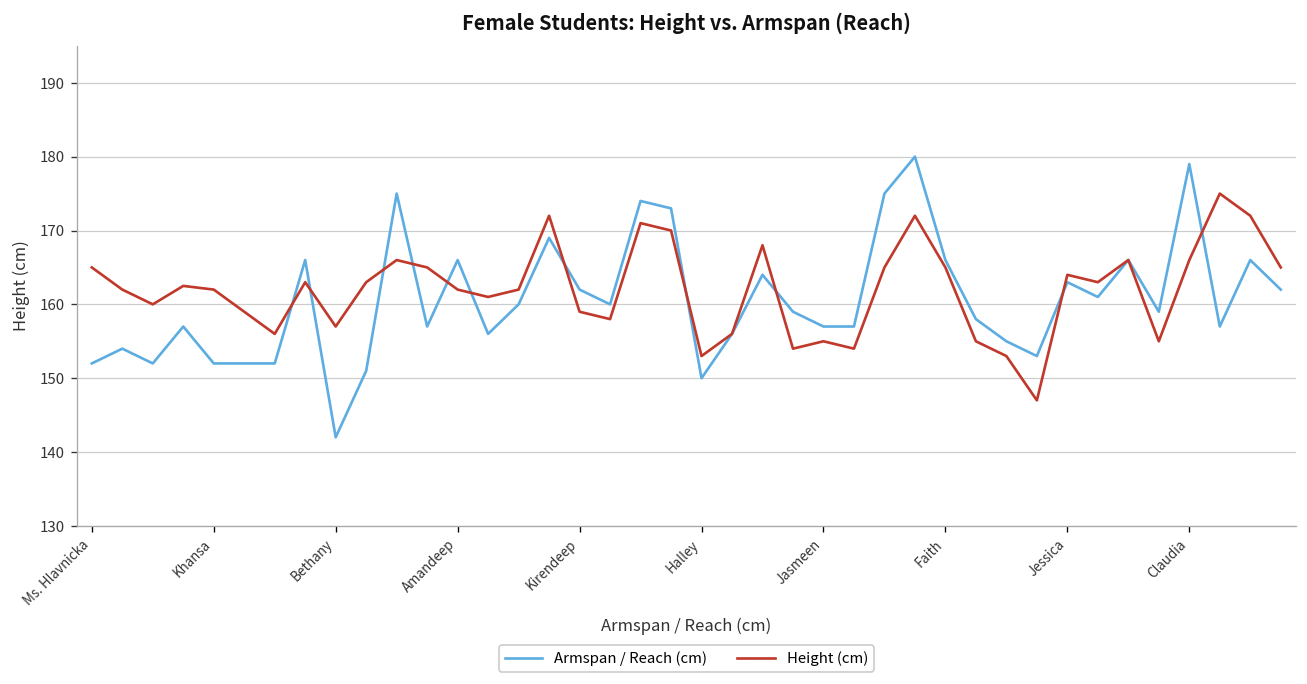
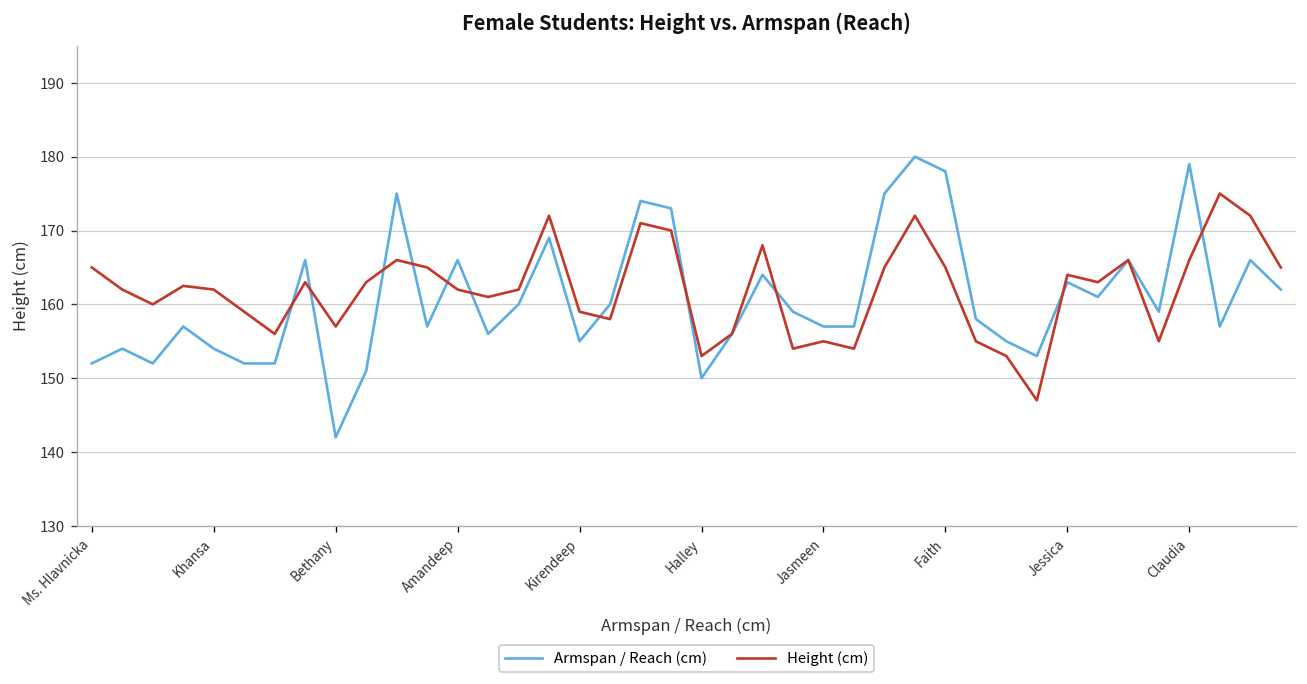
Armspan / Reach (cm), Khansa: 152 -> 154
Armspan / Reach (cm), Kirendeep: 162 -> 155
Armspan / Reach (cm), Faith: 166 -> 178
